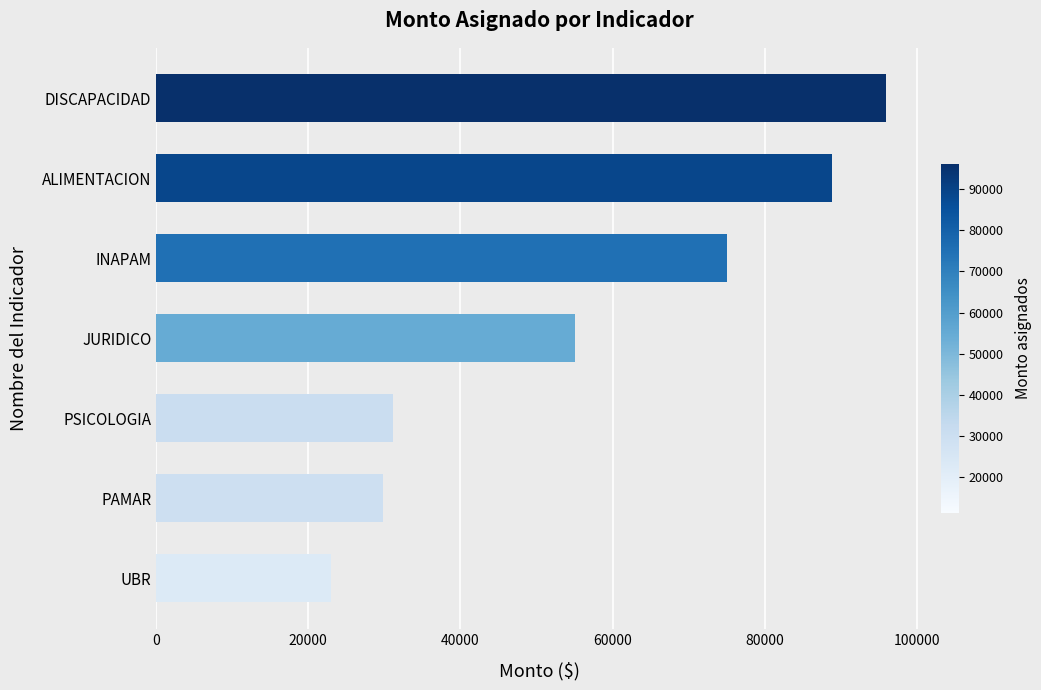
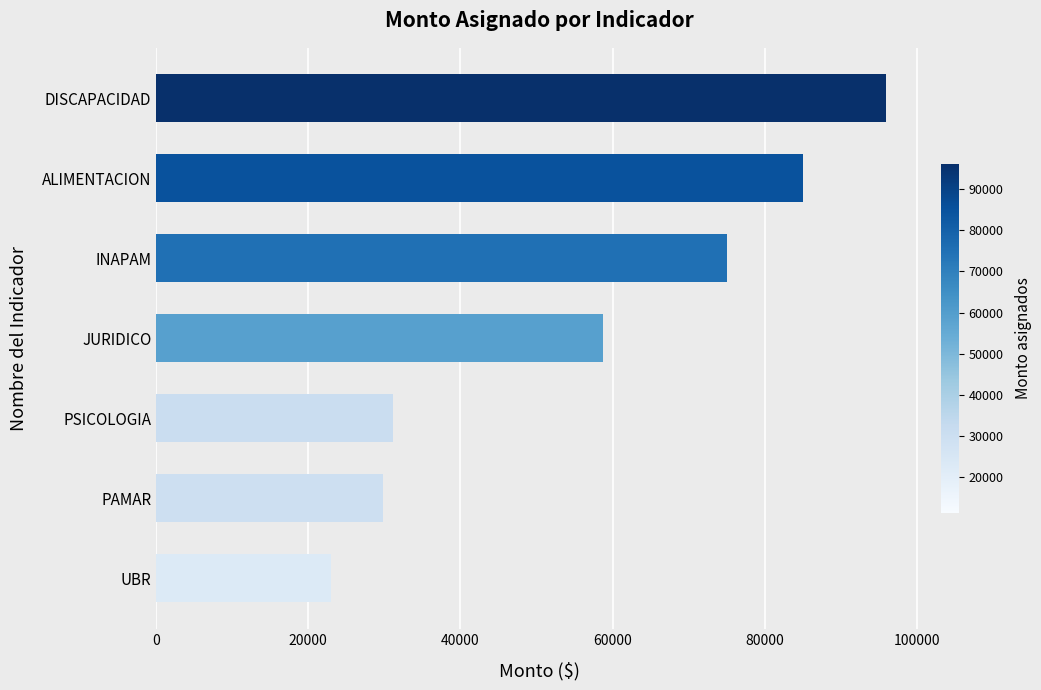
ALIMENTACION: 89000 -> 85000
JURIDICO: 55000 -> 59000
